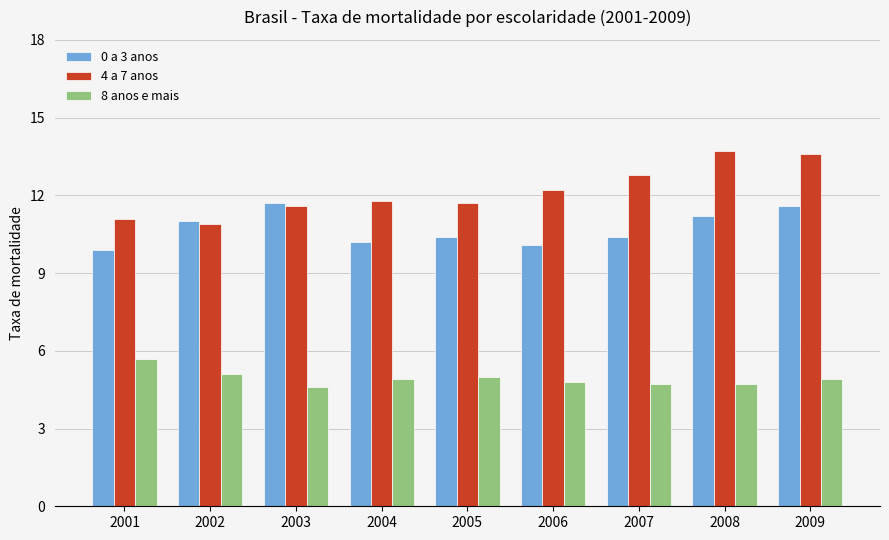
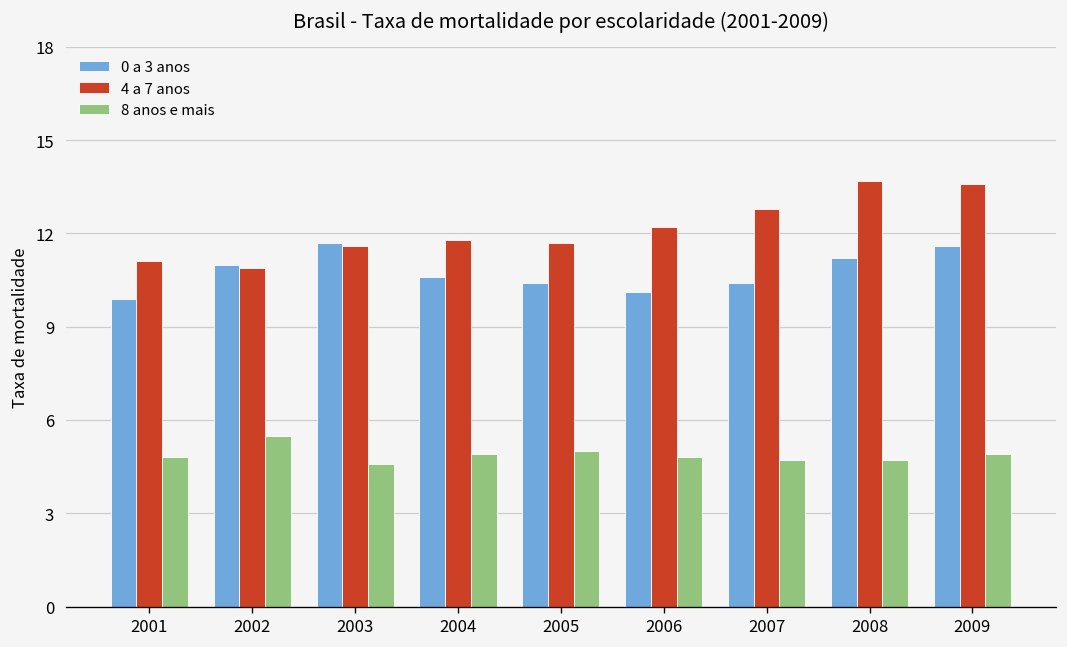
8 anos e mais, 2001: 5.7 -> 4.8
8 anos e mais, 2002: 5.1 -> 5.5
0 a 3 anos, 2004: 10.2 -> 10.6
